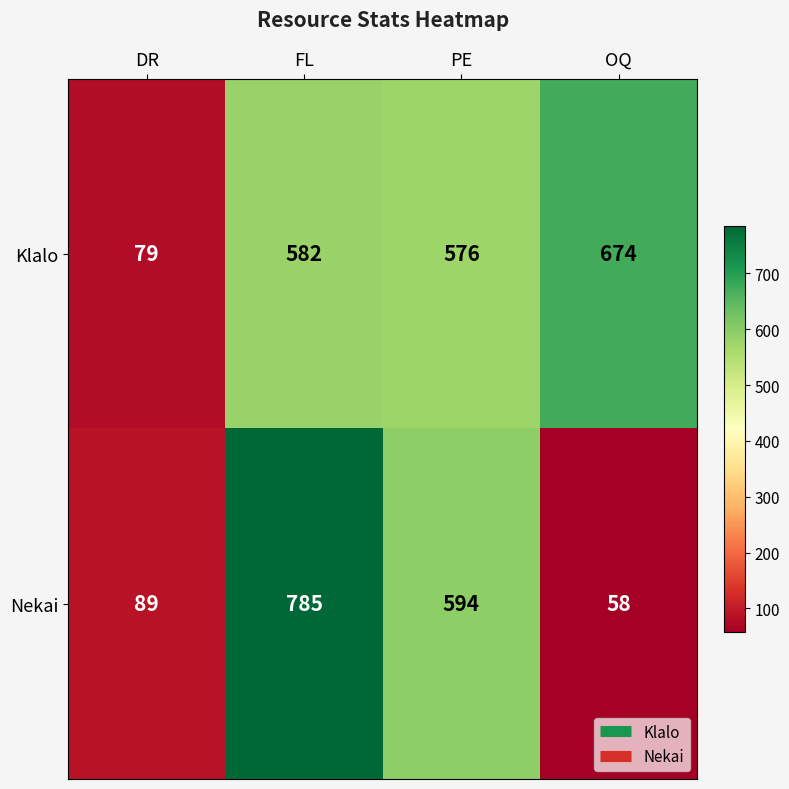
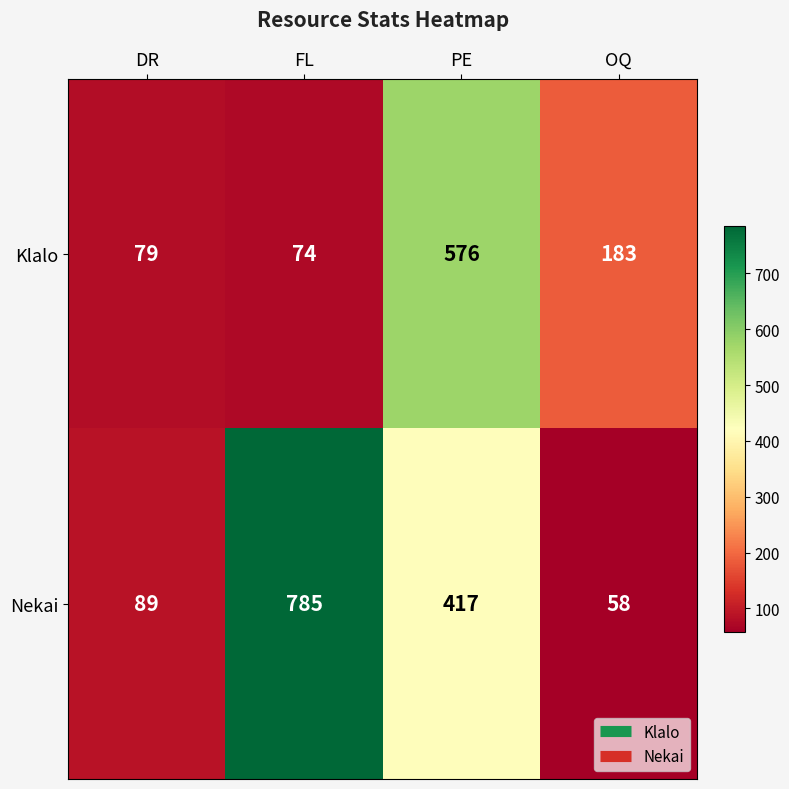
Klalo, FL: 582 -> 74
Klalo, OQ: 674 -> 183
Nekai, PE: 594 -> 417
